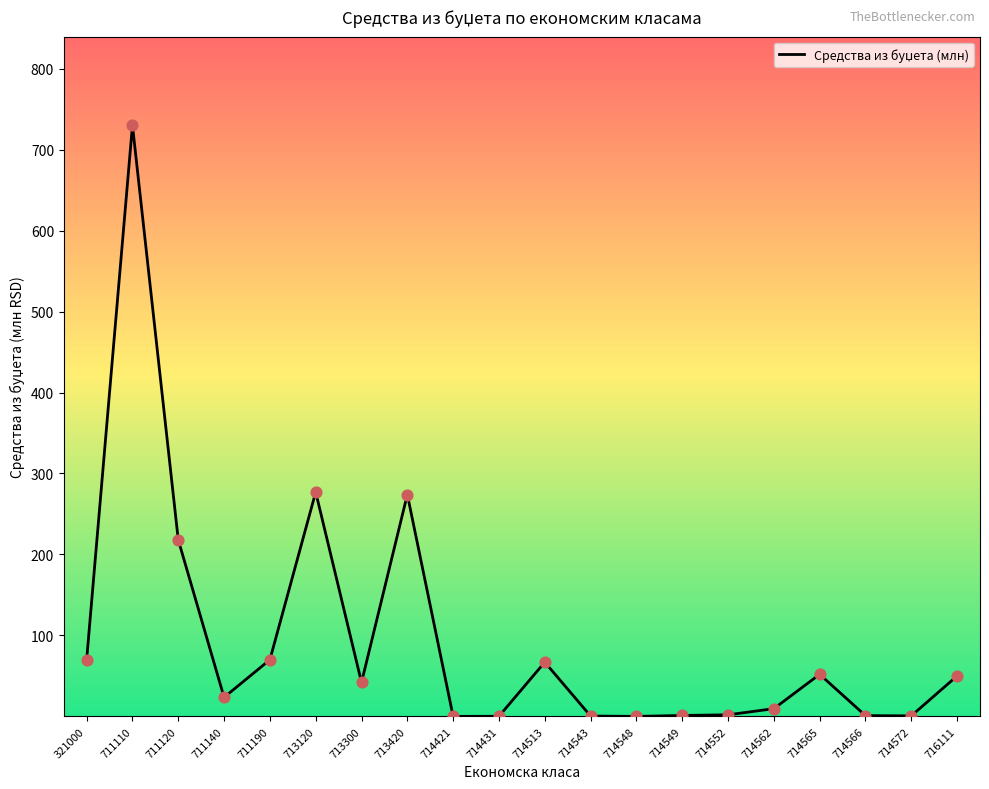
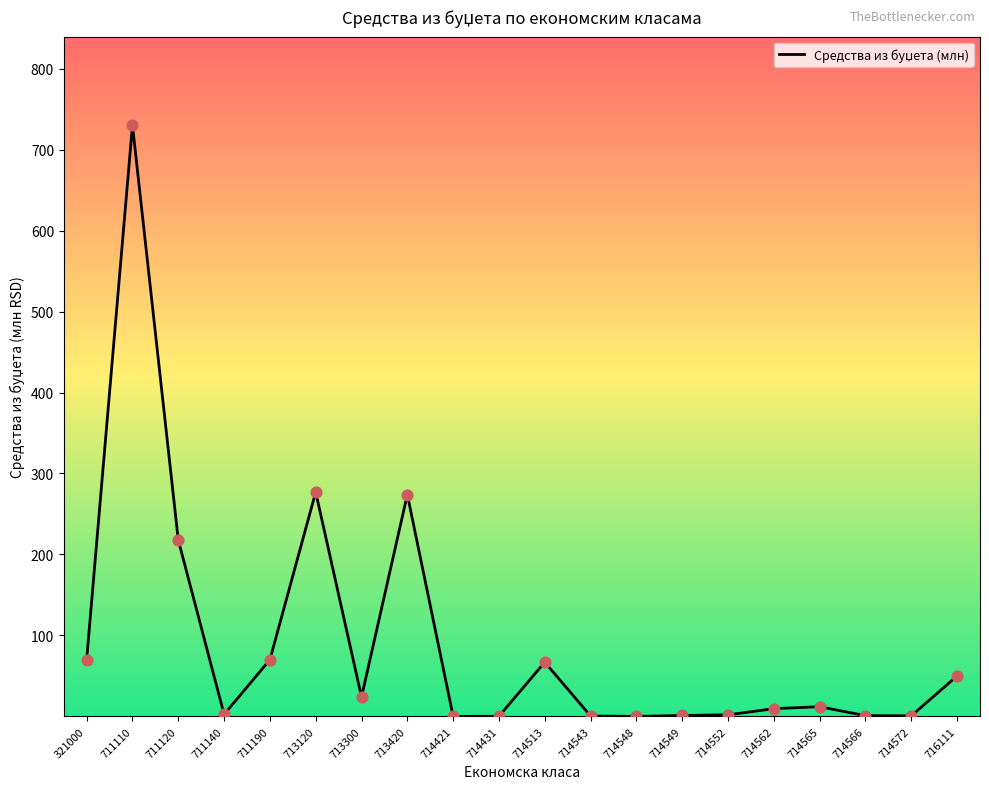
711140: 20 -> 0
713300: 40 -> 20
714565: 50 -> 10
